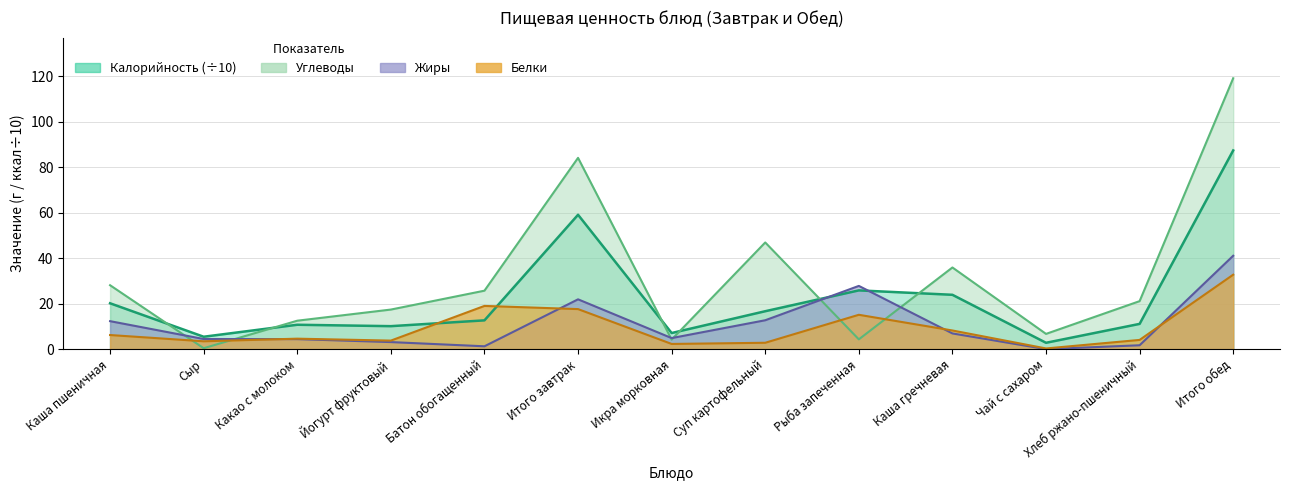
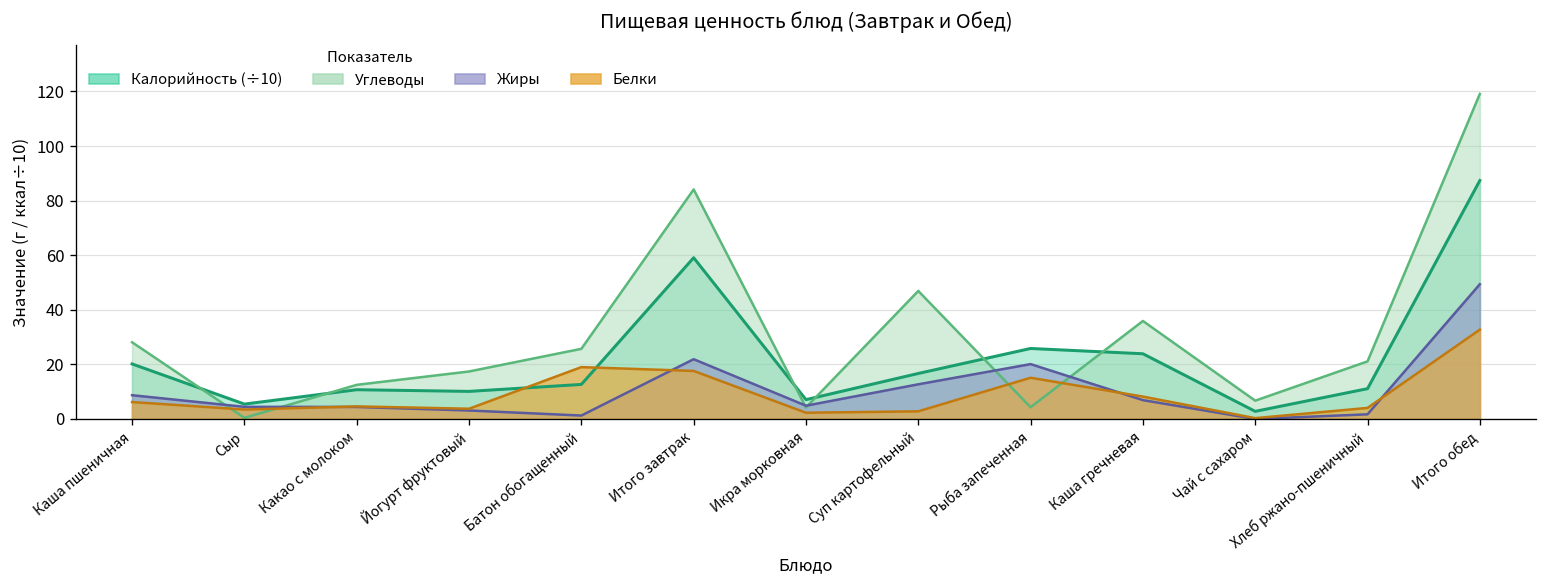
Жиры, Каша пшеничная: 12 -> 9
Жиры, Рыба запеченная: 28 -> 20
Жиры, Итого обед: 41 -> 49
